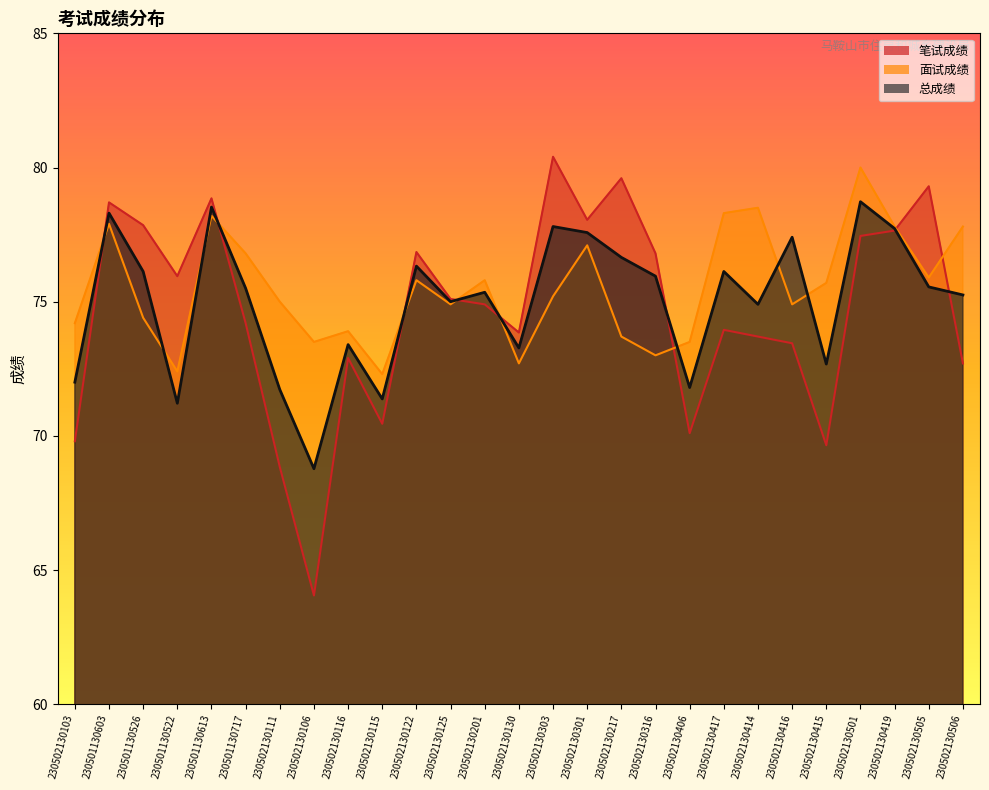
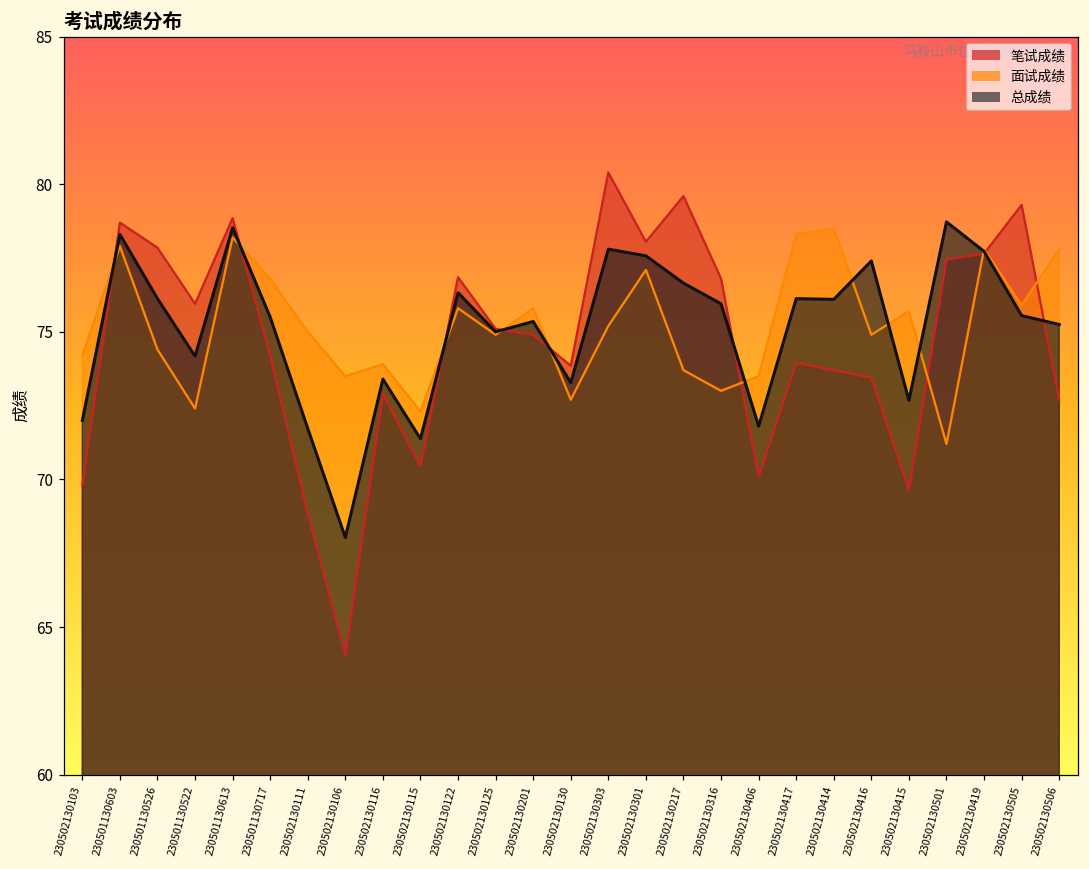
总成绩, 230501130522: 71.2 -> 74.2
总成绩, 230502130106: 68.8 -> 68.0
总成绩, 230502130414: 74.9 -> 76.1
面试成绩, 230502130501: 80.0 -> 71.2
